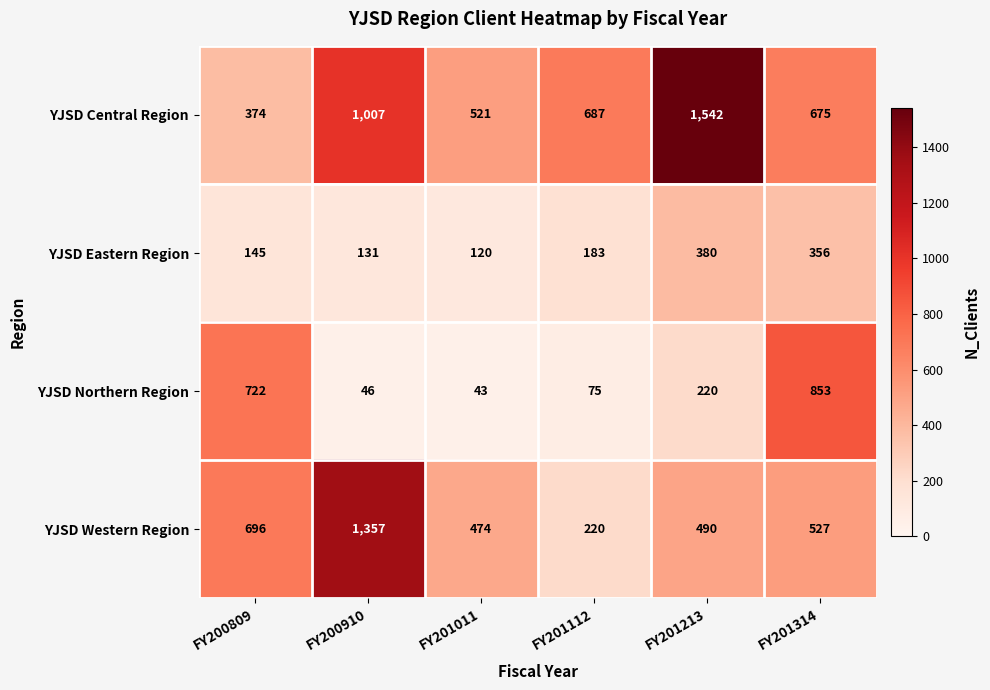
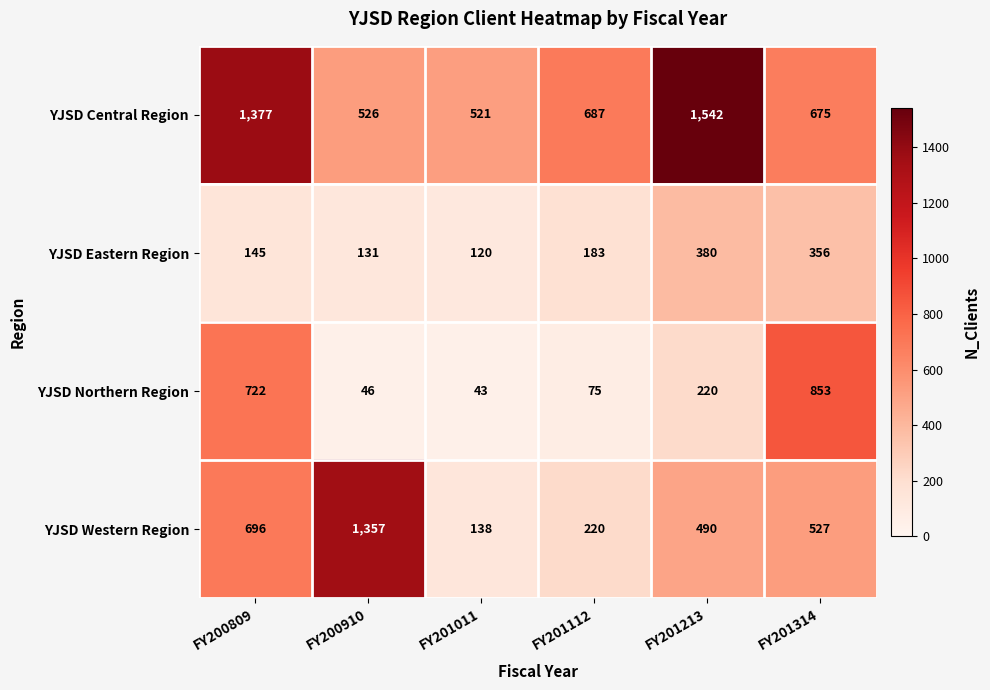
YJSD Central Region, FY200809: 374 -> 1,377
YJSD Central Region, FY200910: 1,007 -> 526
YJSD Western Region, FY201011: 474 -> 138
